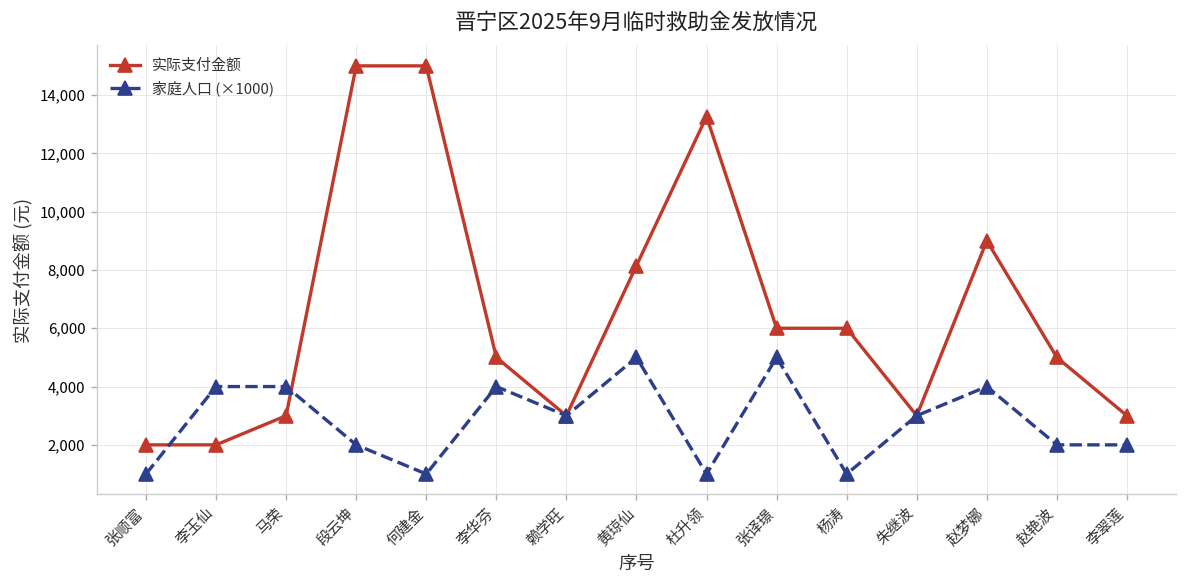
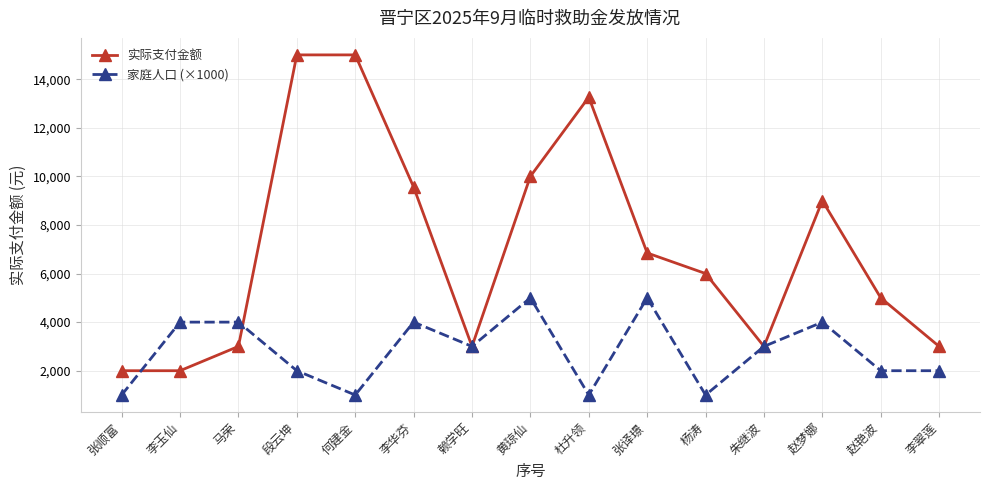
实际支付金额, 李华芬: 5,000 -> 9,600
实际支付金额, 黄琼仙: 8,200 -> 10,000
实际支付金额, 张译璟: 6,000 -> 6,800
